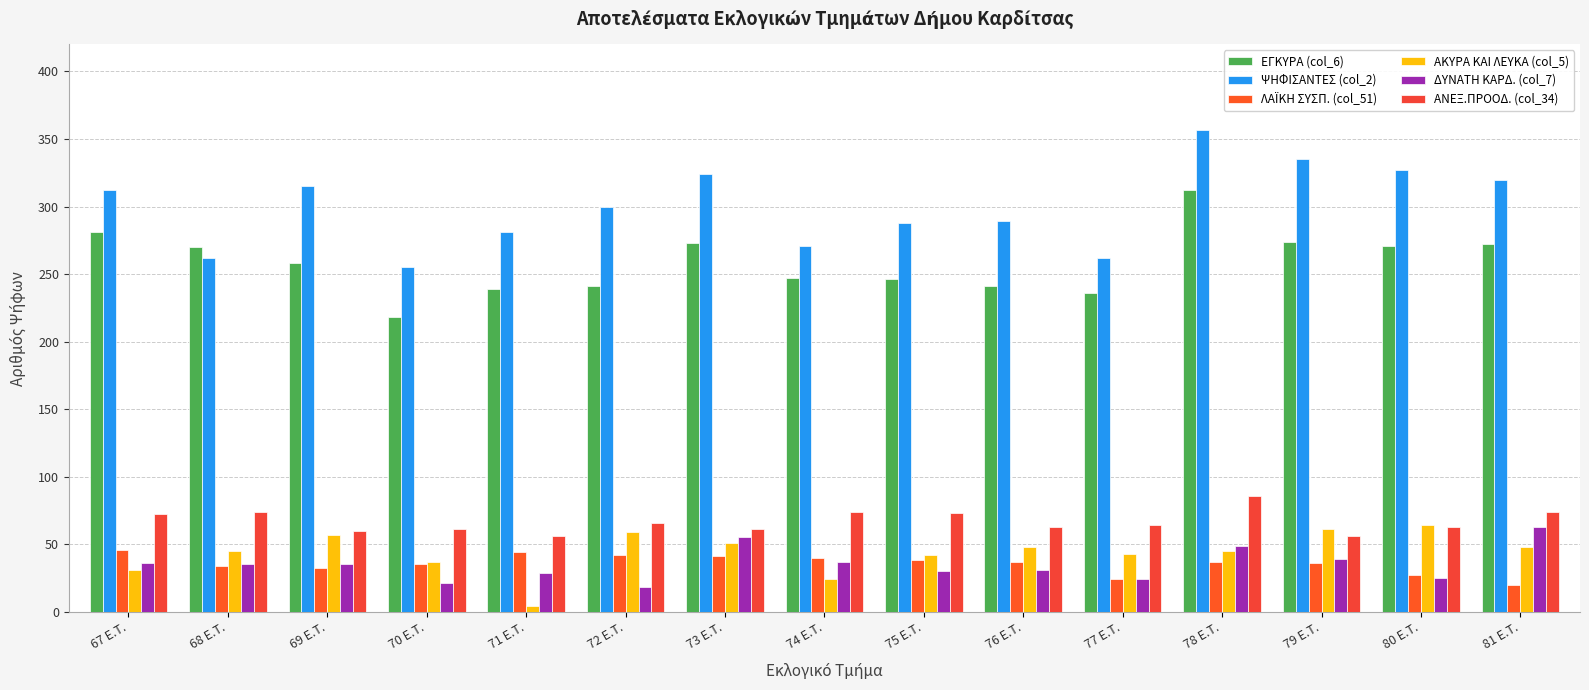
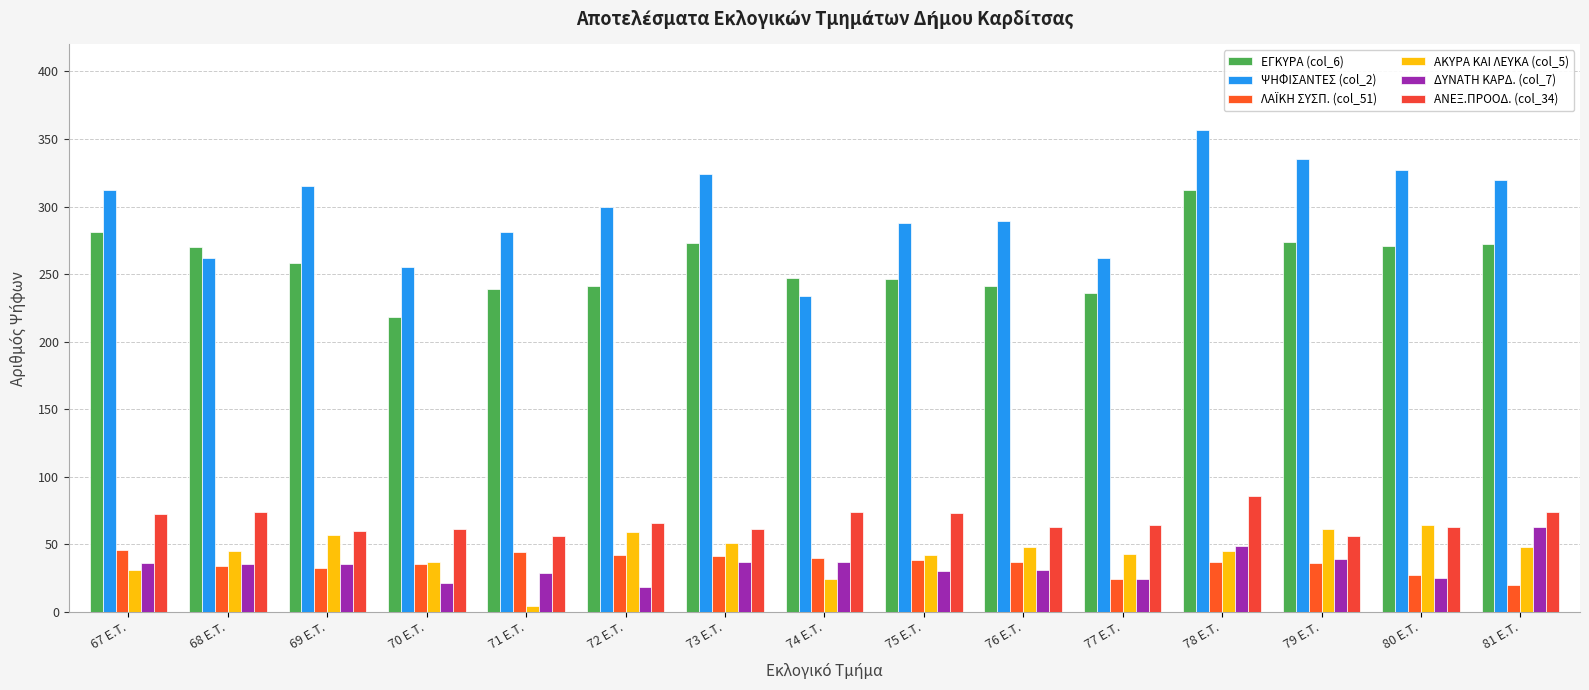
ΔΥΝΑΤΗ ΚΑΡΔ. (col_7), 73 E.T.: 55 -> 37
ΨΗΦΙΣΑΝΤΕΣ (col_2), 74 E.T.: 271 -> 234
